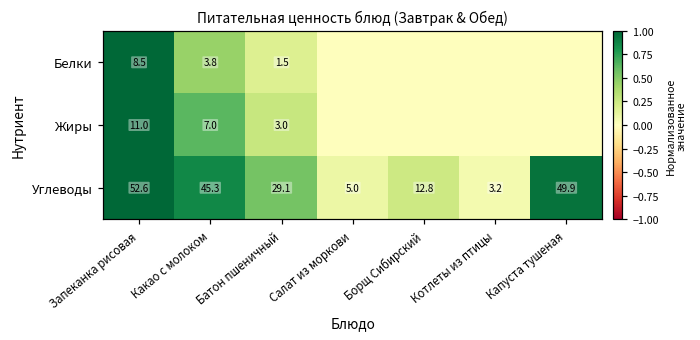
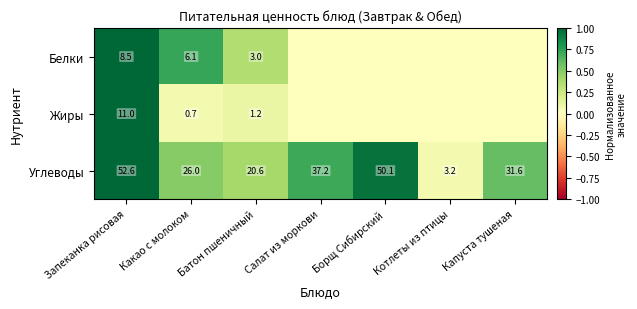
Белки, Какао с молоком: 3.8 -> 6.1
Белки, Батон пшеничный: 1.5 -> 3.0
Жиры, Какао с молоком: 7.0 -> 0.7
Жиры, Батон пшеничный: 3.0 -> 1.2
Углеводы, Какао с молоком: 45.3 -> 26.0
Углеводы, Батон пшеничный: 29.1 -> 20.6
Углеводы, Салат из моркови: 5.0 -> 37.2
Углеводы, Борщ Сибирский: 12.8 -> 50.1
Углеводы, Капуста тушеная: 49.9 -> 31.6
